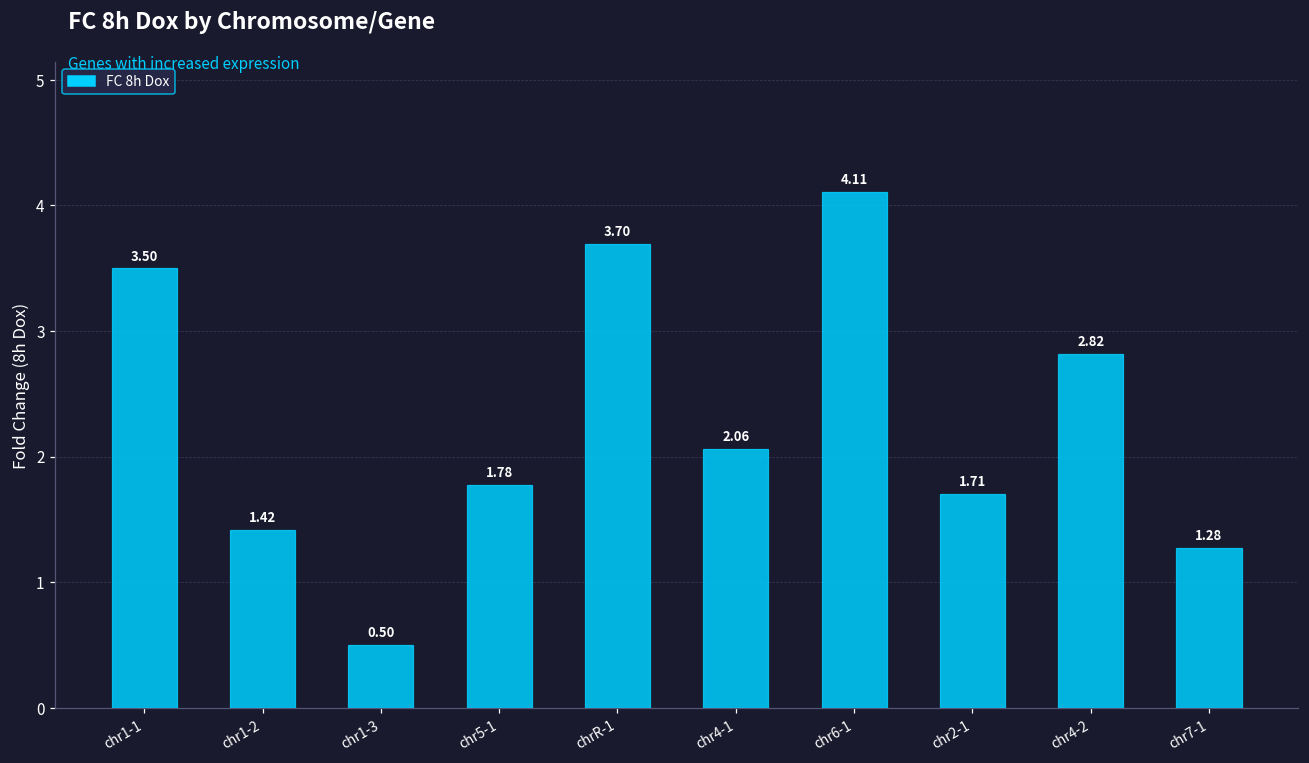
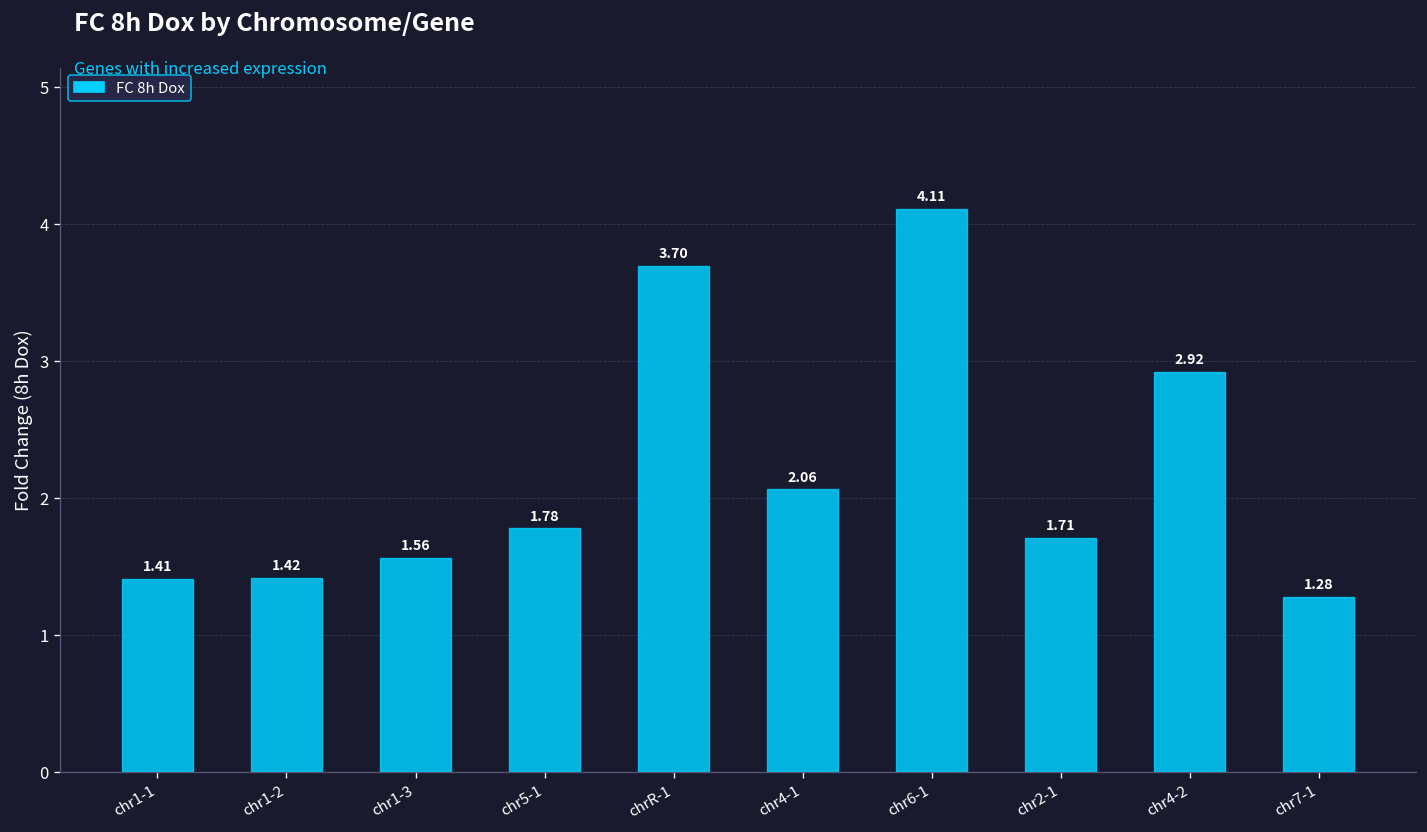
chr1-1: 3.50 -> 1.41
chr1-3: 0.50 -> 1.56
chr4-2: 2.82 -> 2.92
